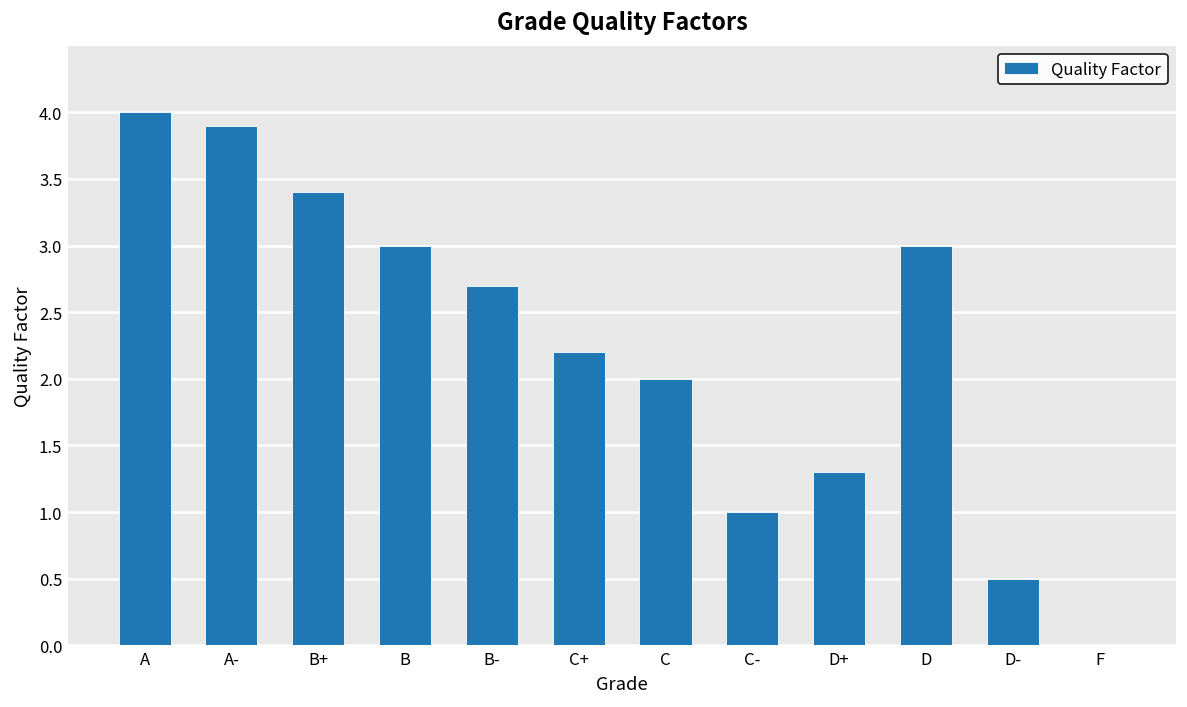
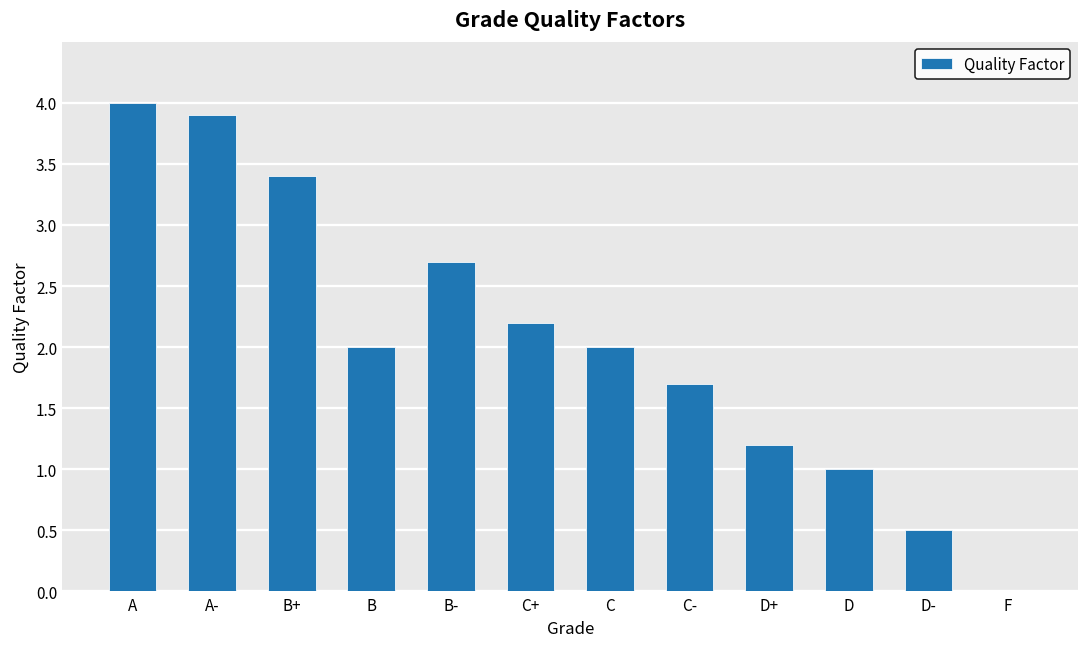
B: 3 -> 2
C-: 1.0 -> 1.7
D+: 1.3 -> 1.2
D: 3 -> 1
